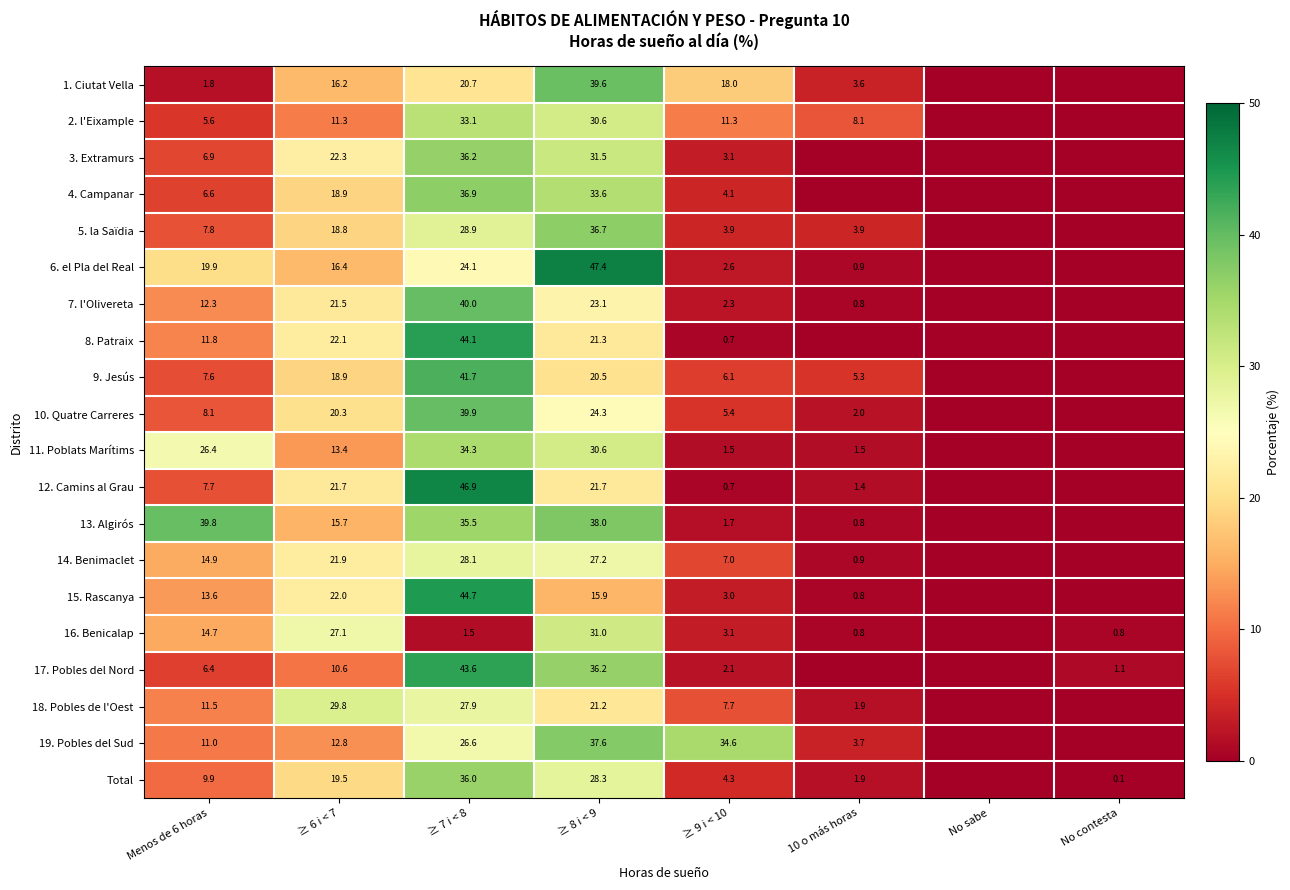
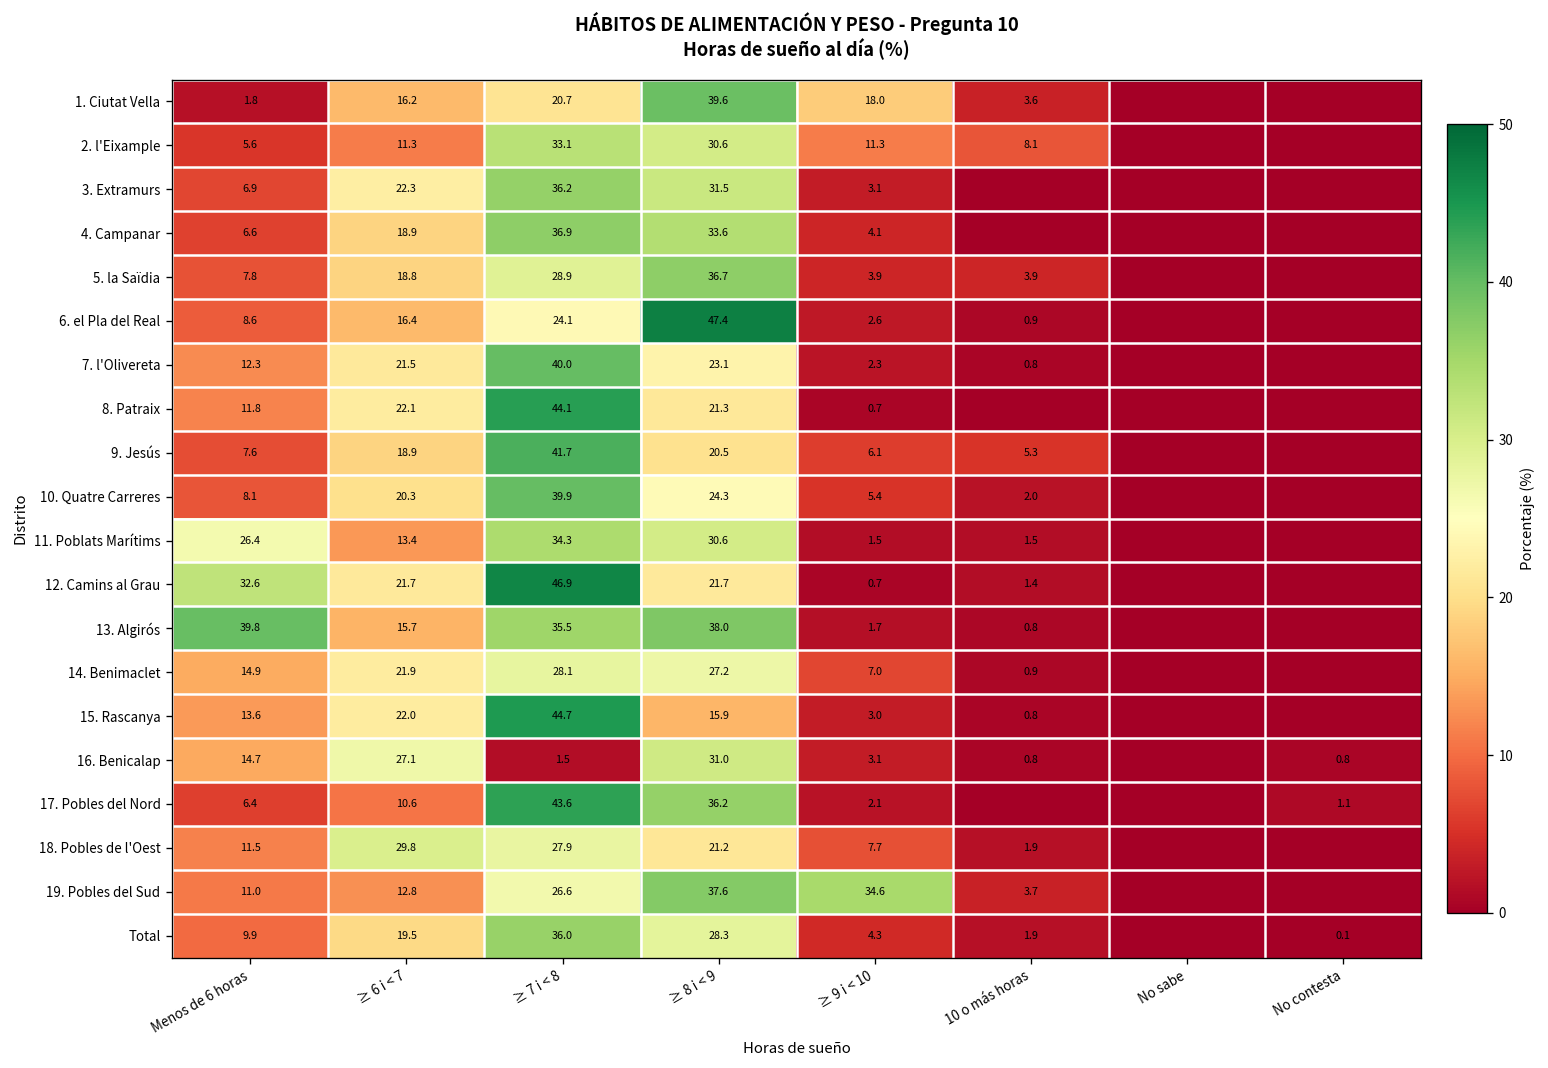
6. el Pla del Real, Menos de 6 horas: 19.9 -> 8.6
12. Camins al Grau, Menos de 6 horas: 7.7 -> 32.6
